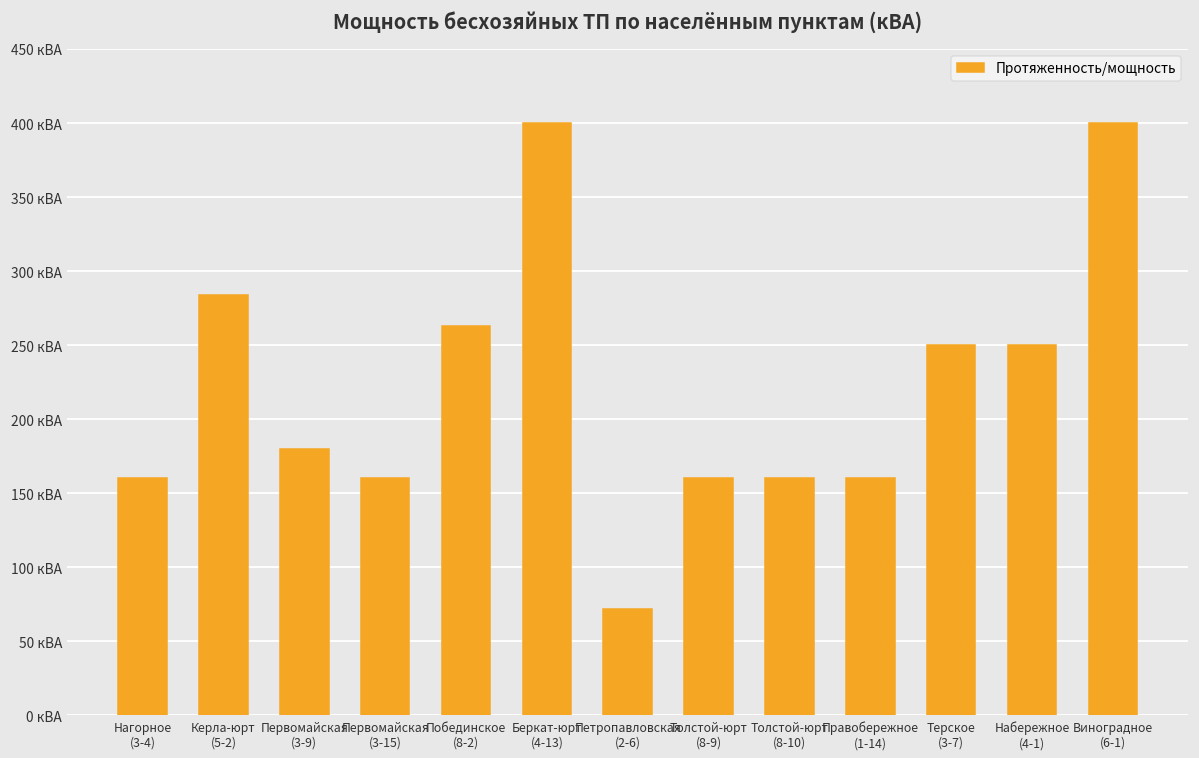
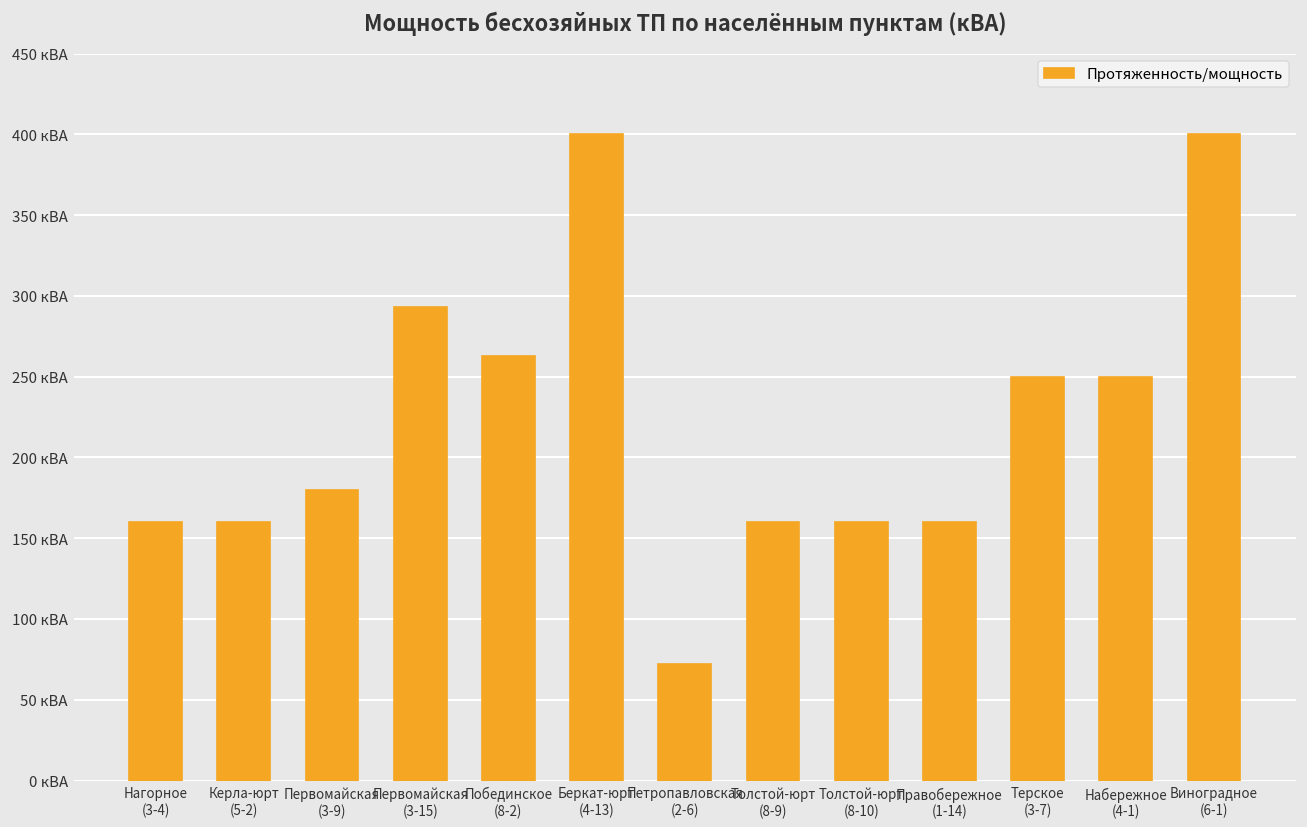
Керла-юрт (5-2): 284 кВА -> 160 кВА
Первомайская (3-15): 160 кВА -> 293 кВА
